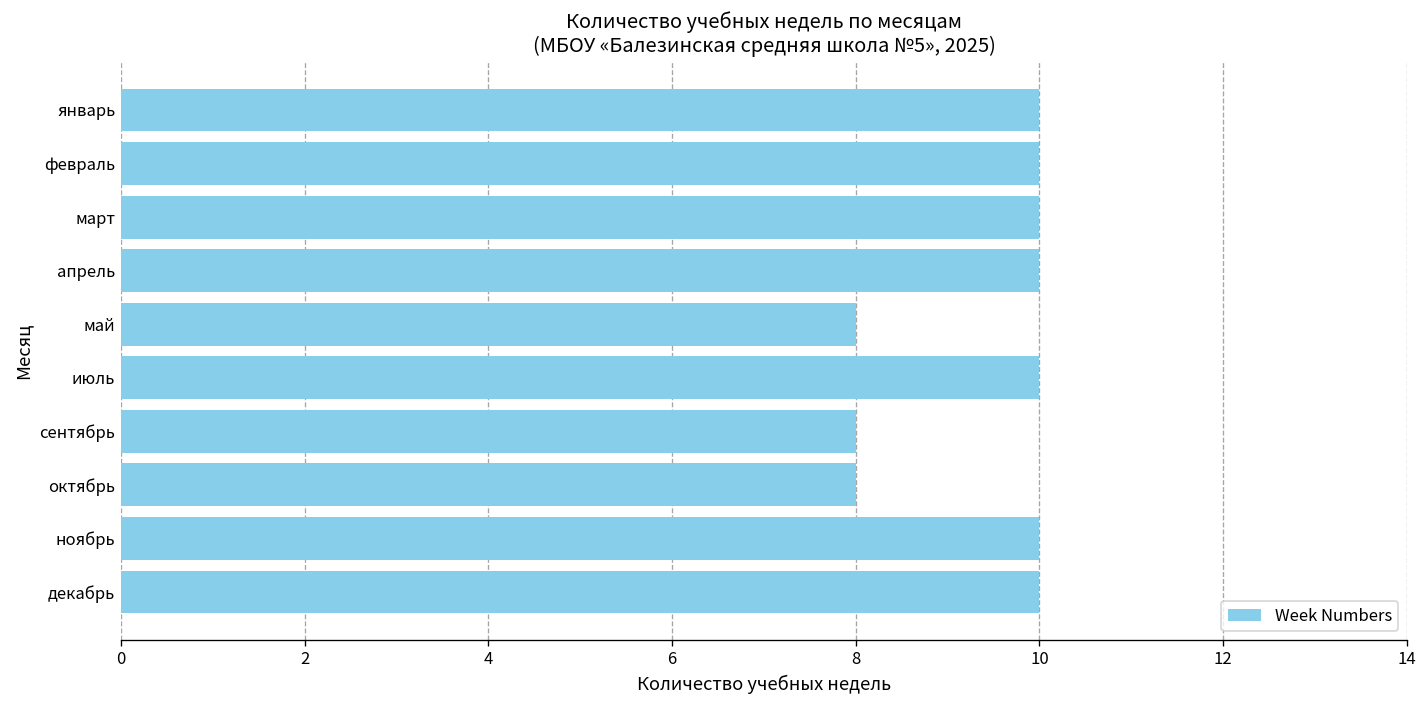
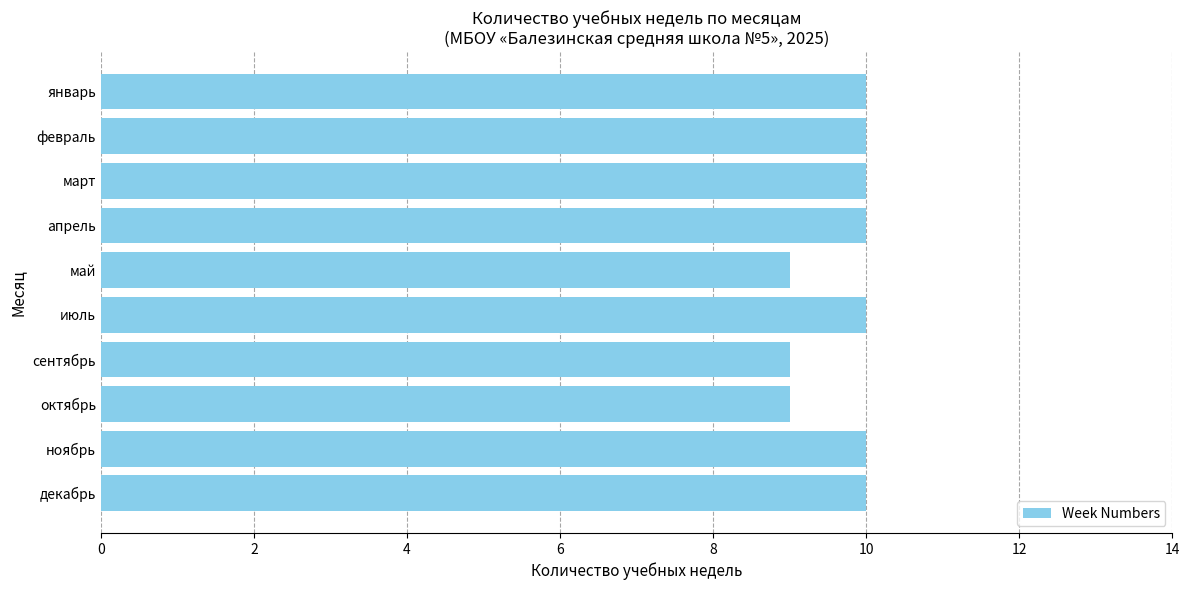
май: 8 -> 9
сентябрь: 8 -> 9
октябрь: 8 -> 9
